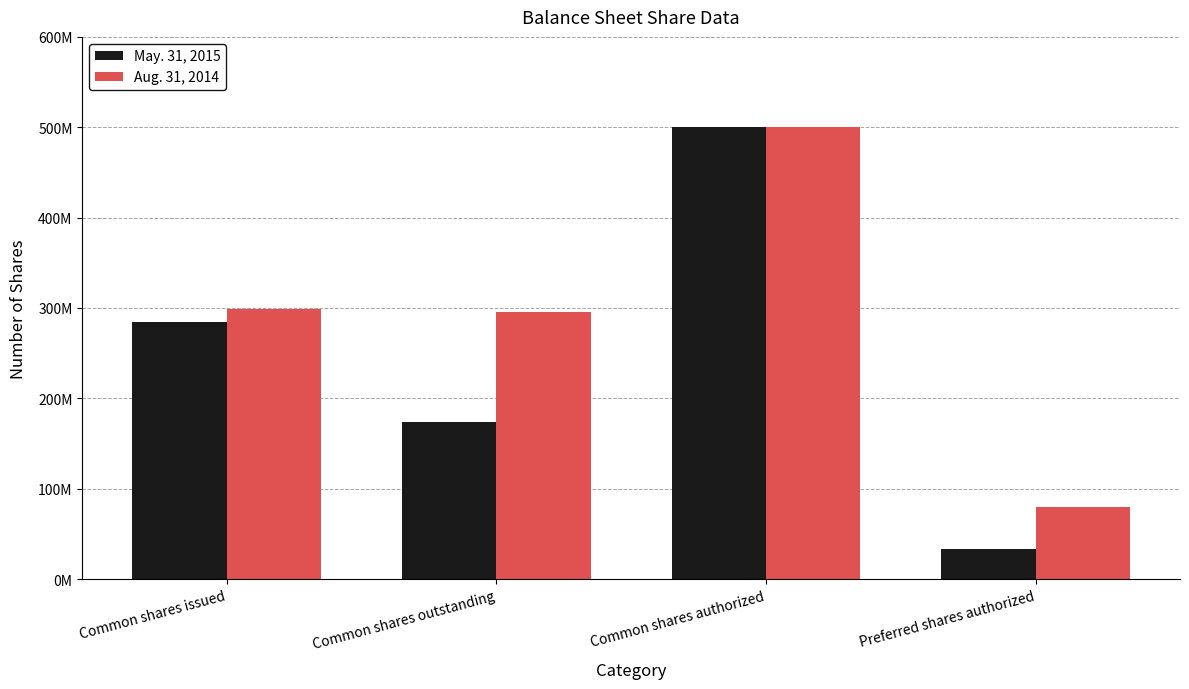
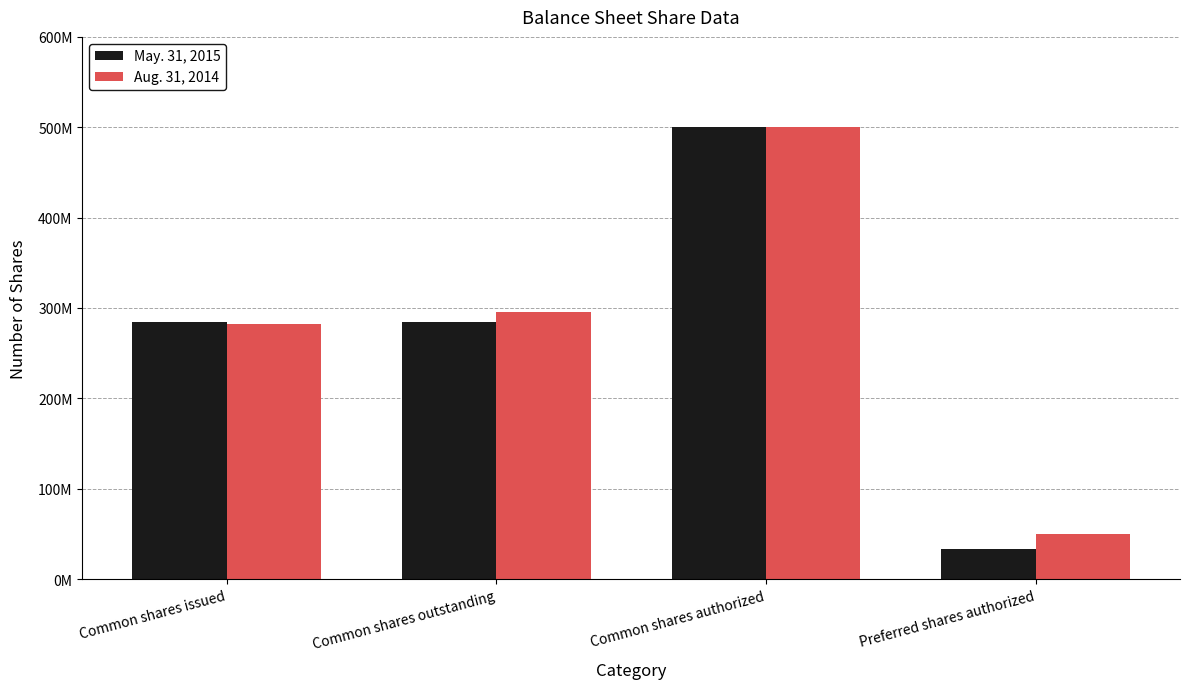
Aug. 31, 2014, Common shares issued: 300000000 -> 280000000
May. 31, 2015, Common shares outstanding: 170000000 -> 280000000
Aug. 31, 2014, Preferred shares authorized: 80000000 -> 50000000
